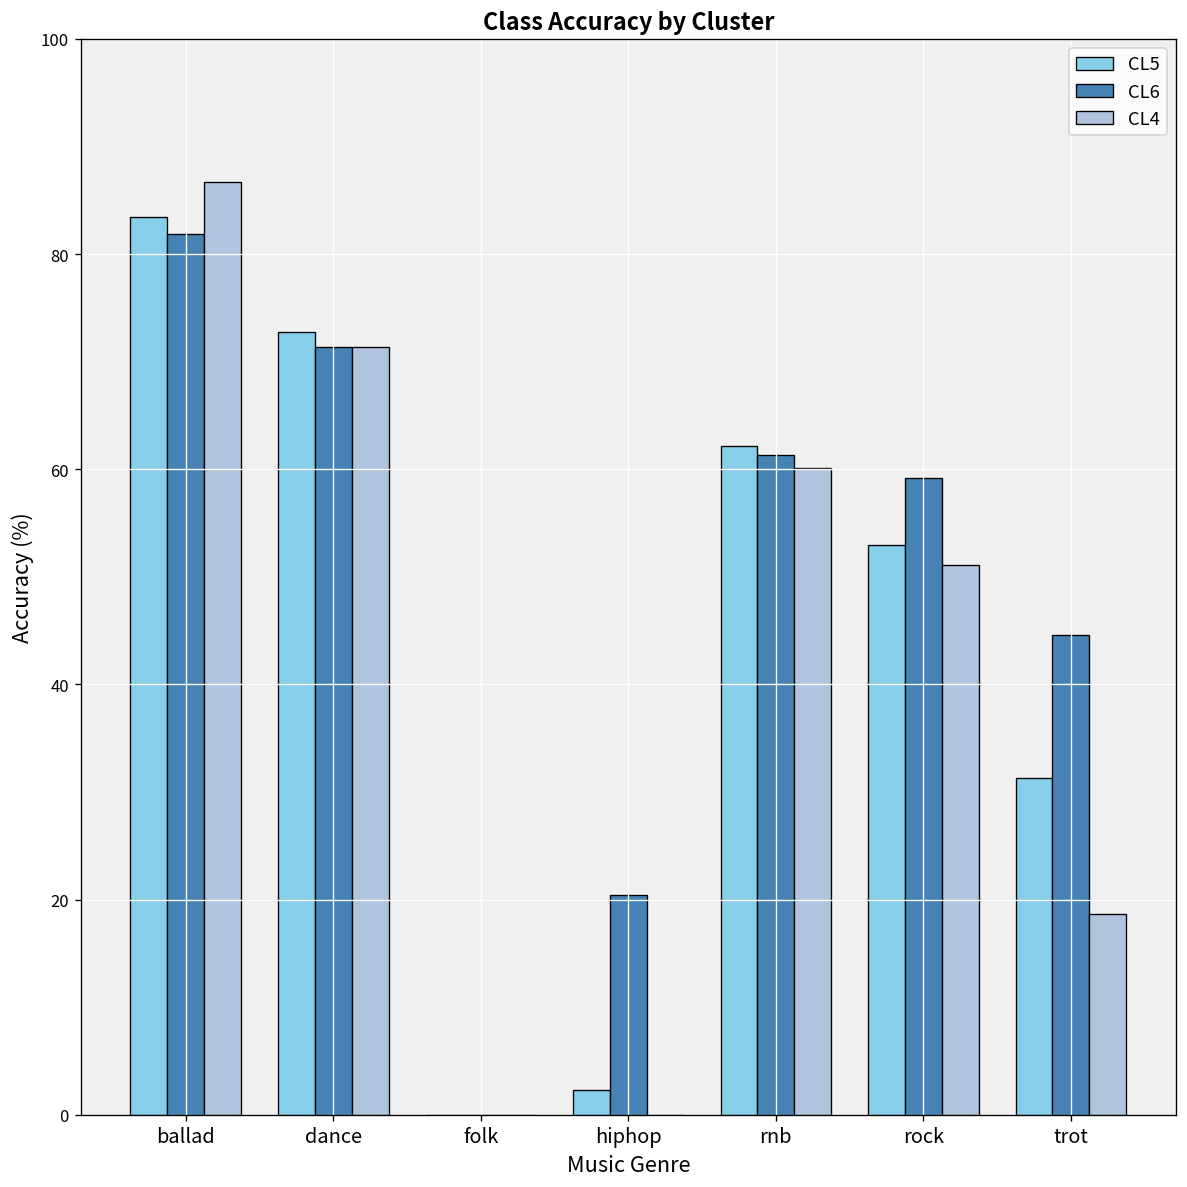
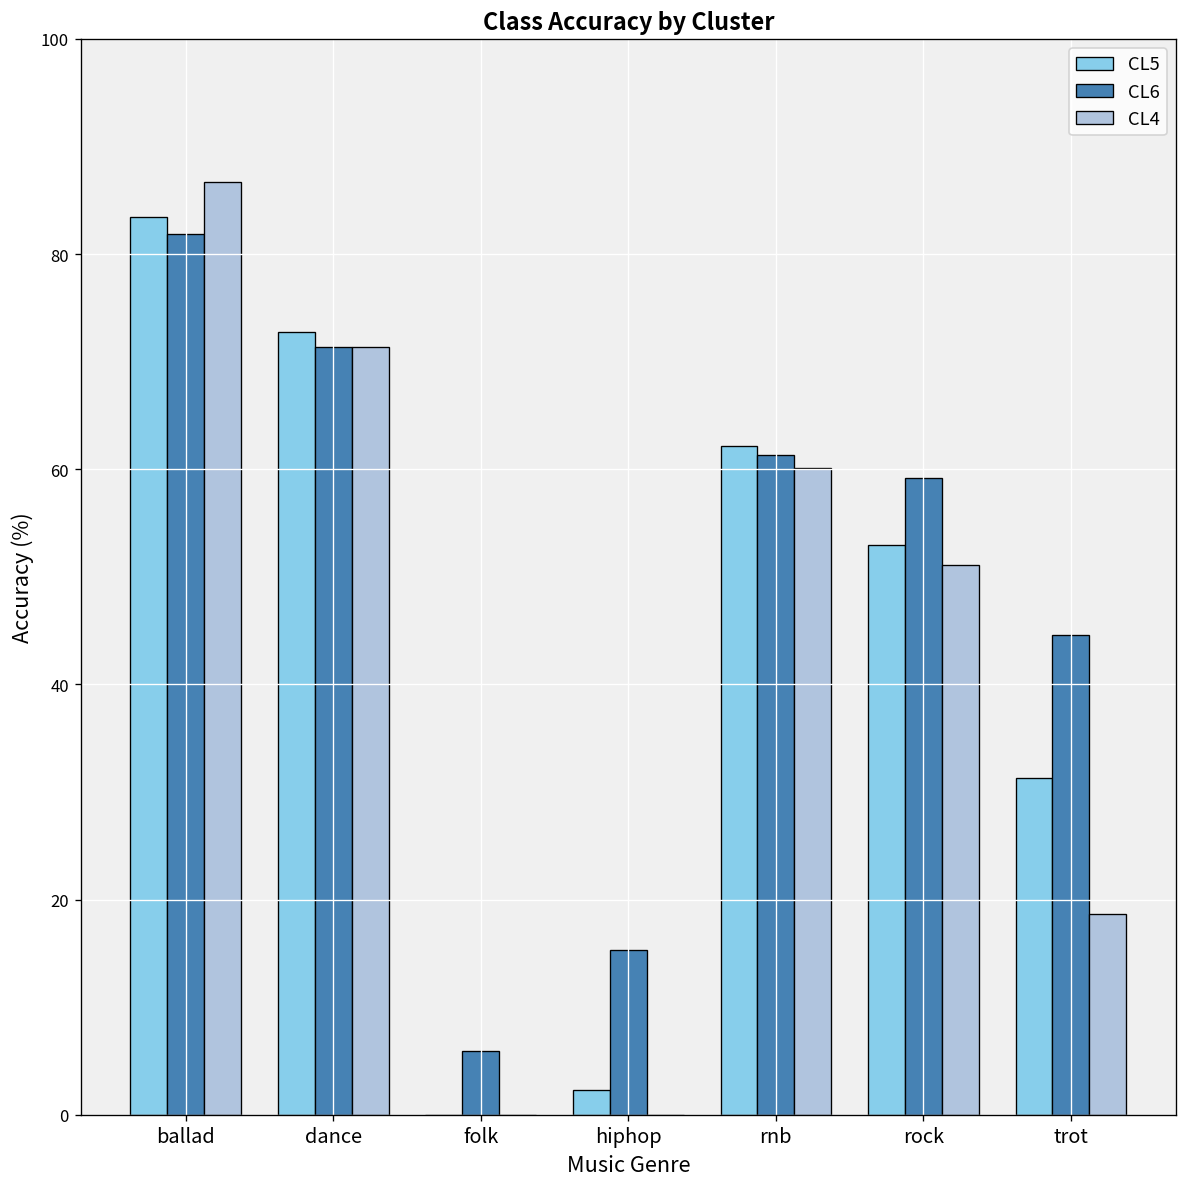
CL6, folk: 0 -> 6
CL6, hiphop: 20 -> 15
